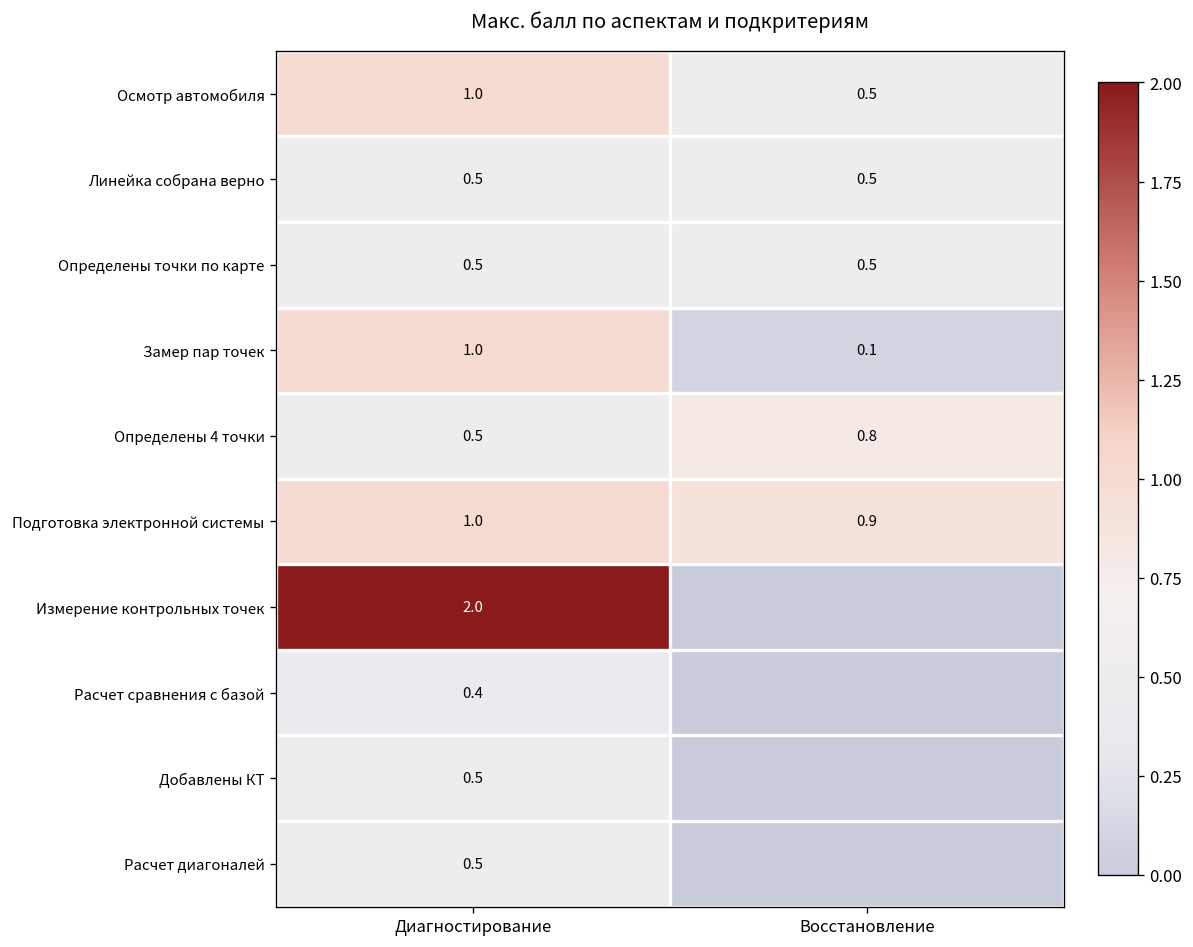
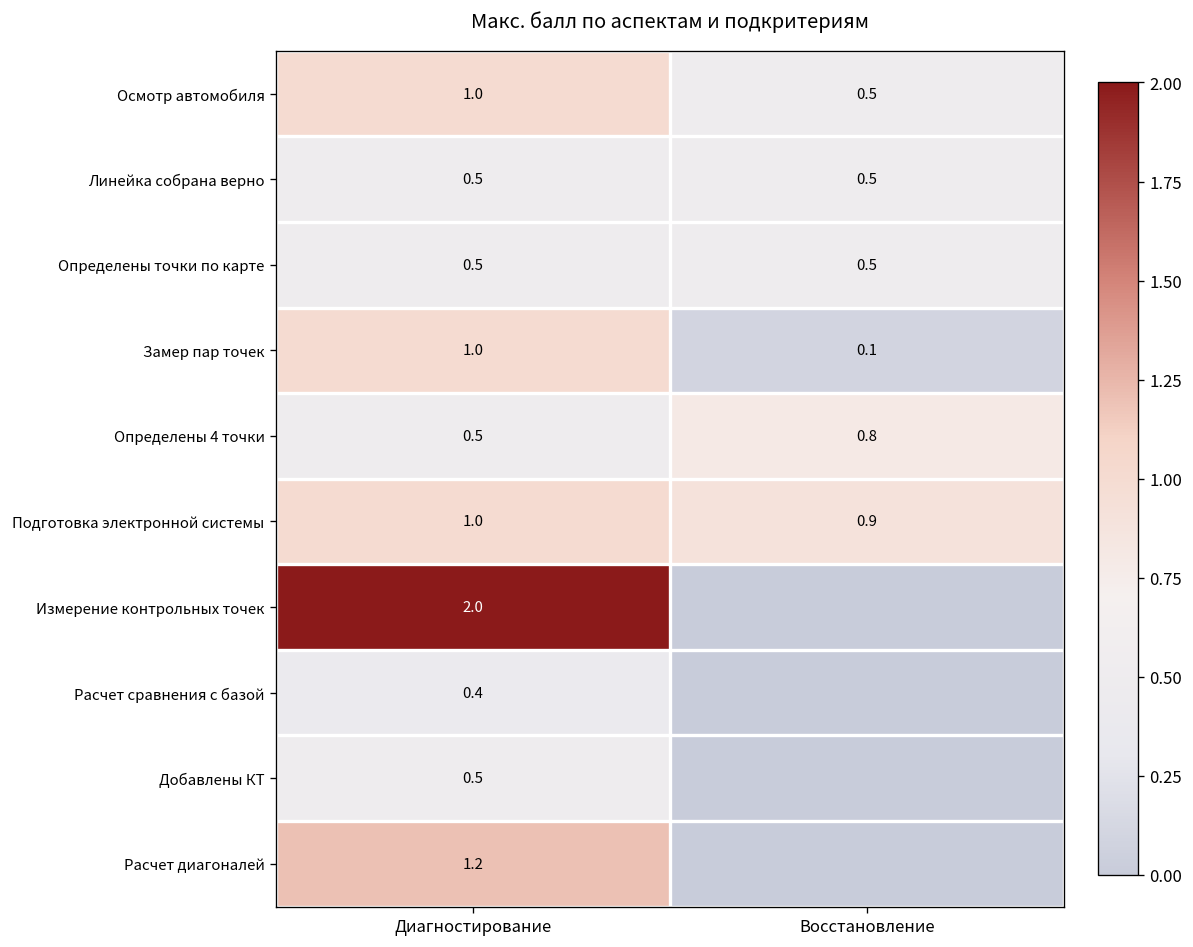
Расчет диагоналей, Диагностирование: 0.5 -> 1.2
